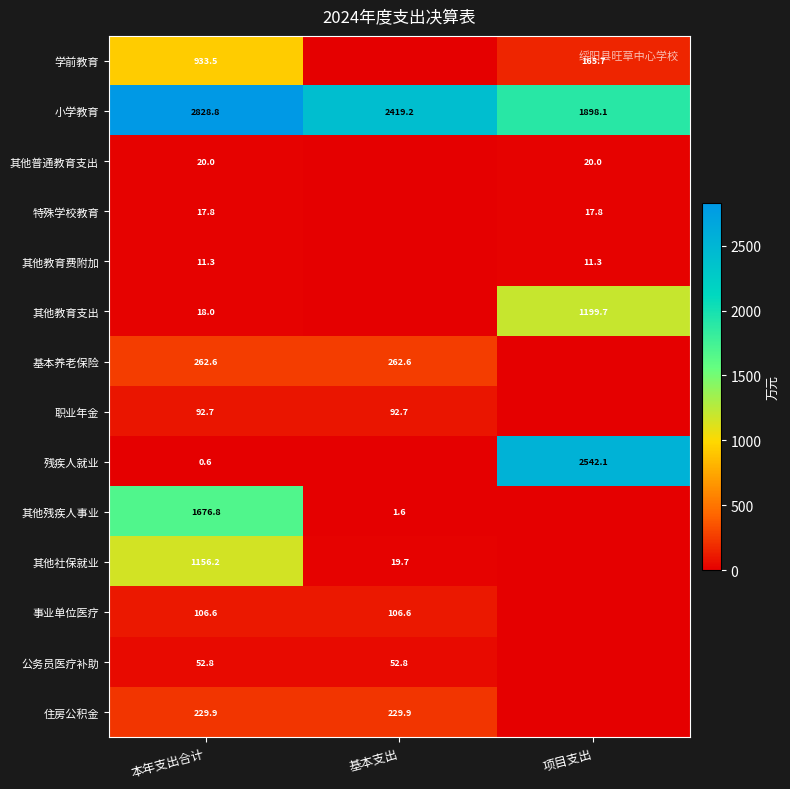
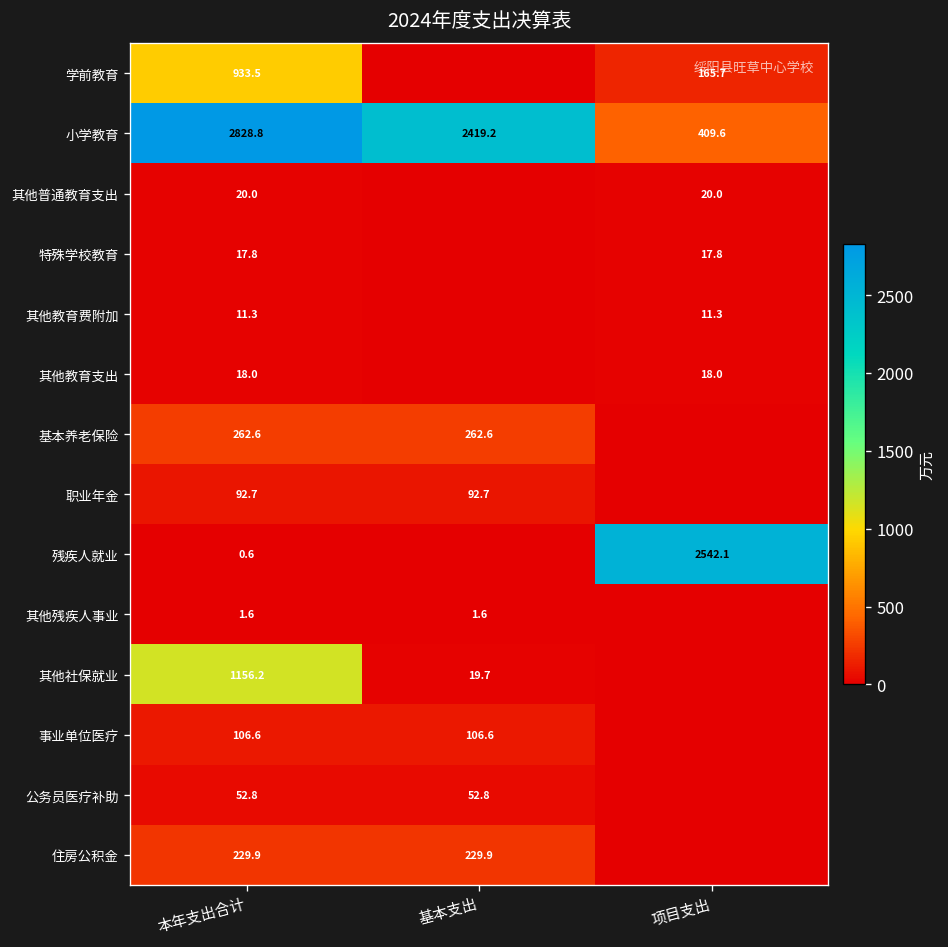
小学教育, 项目支出: 1898.1 -> 409.6
其他教育支出, 项目支出: 1199.7 -> 18.0
其他残疾人事业, 本年支出合计: 1676.8 -> 1.6
